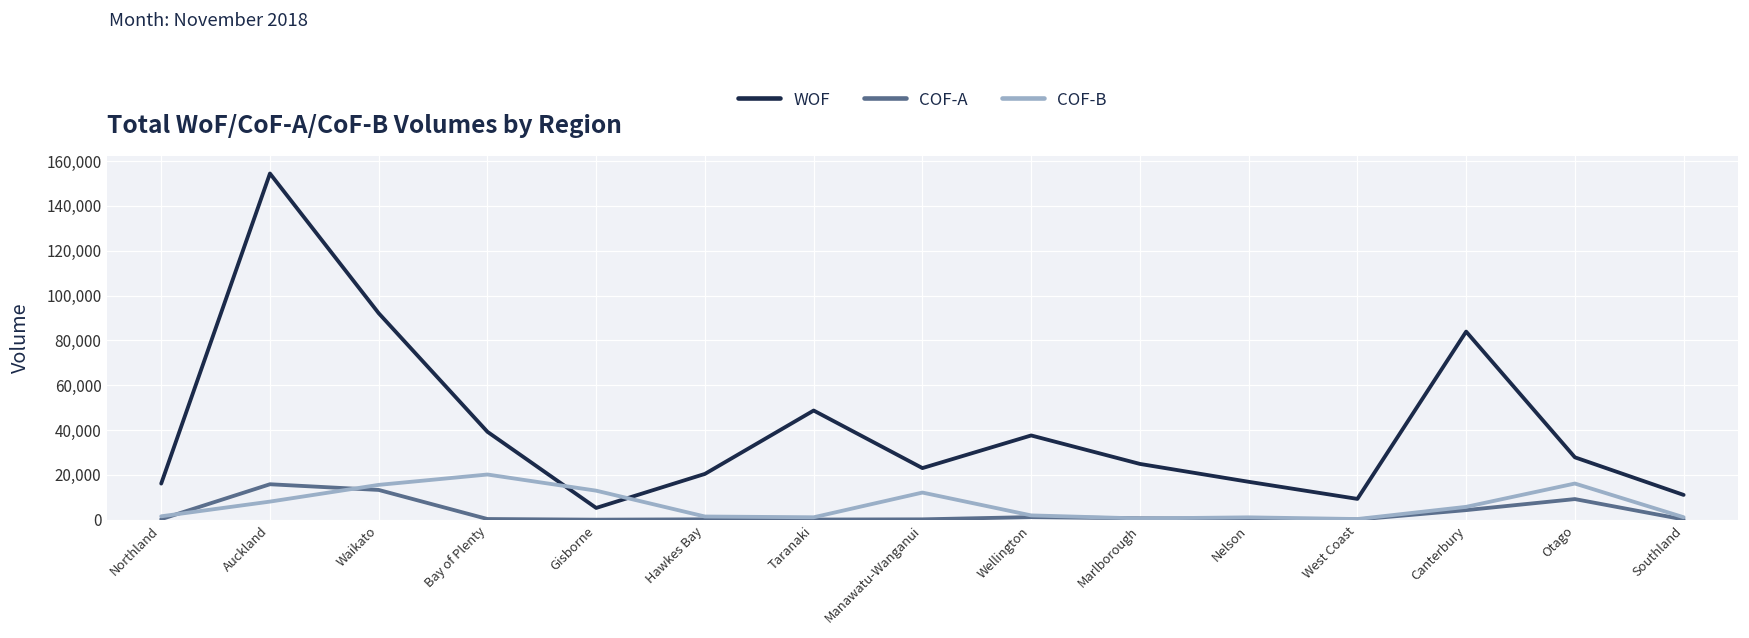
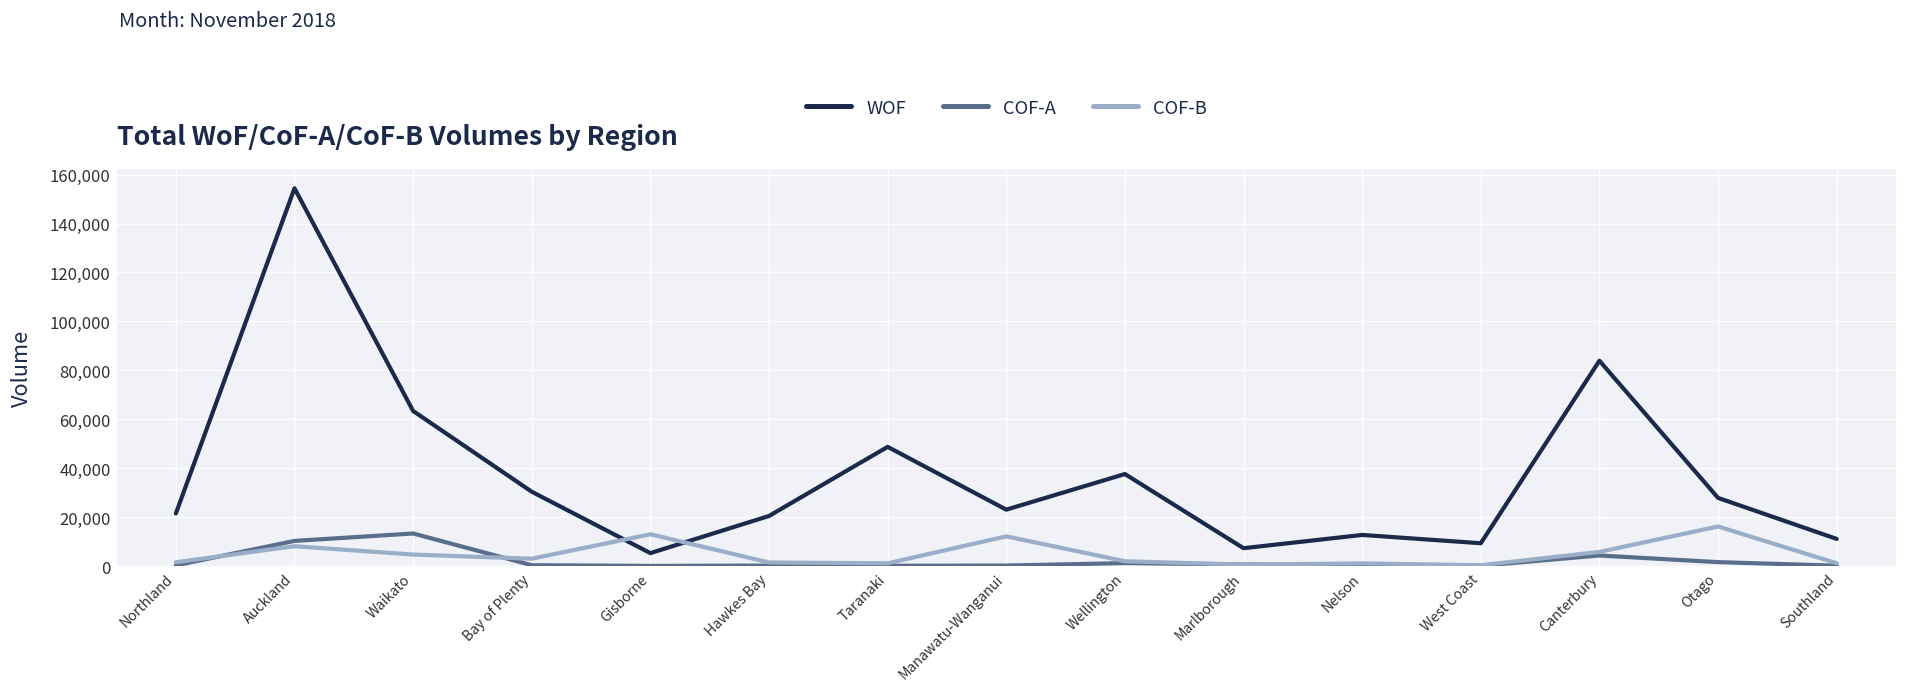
WOF, Northland: 16,000 -> 21,000
COF-A, Auckland: 16,000 -> 10,000
WOF, Waikato: 92,000 -> 63,000
COF-B, Waikato: 16,000 -> 5,000
WOF, Bay of Plenty: 39,000 -> 30,000
COF-B, Bay of Plenty: 20,000 -> 3,000
WOF, Marlborough: 25,000 -> 7,000
WOF, Nelson: 17,000 -> 13,000
COF-A, Otago: 9,000 -> 2,000
